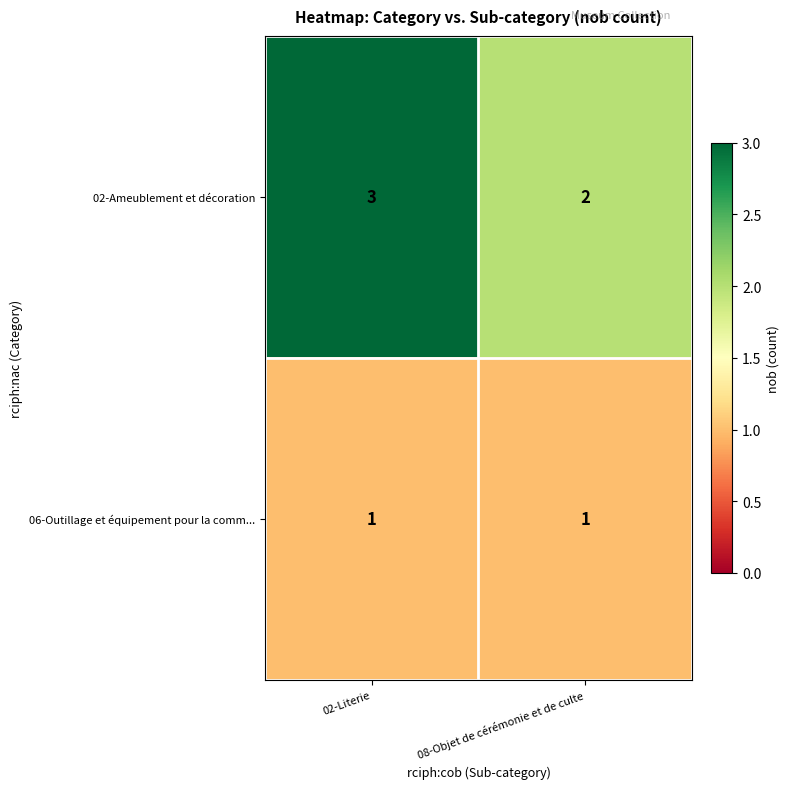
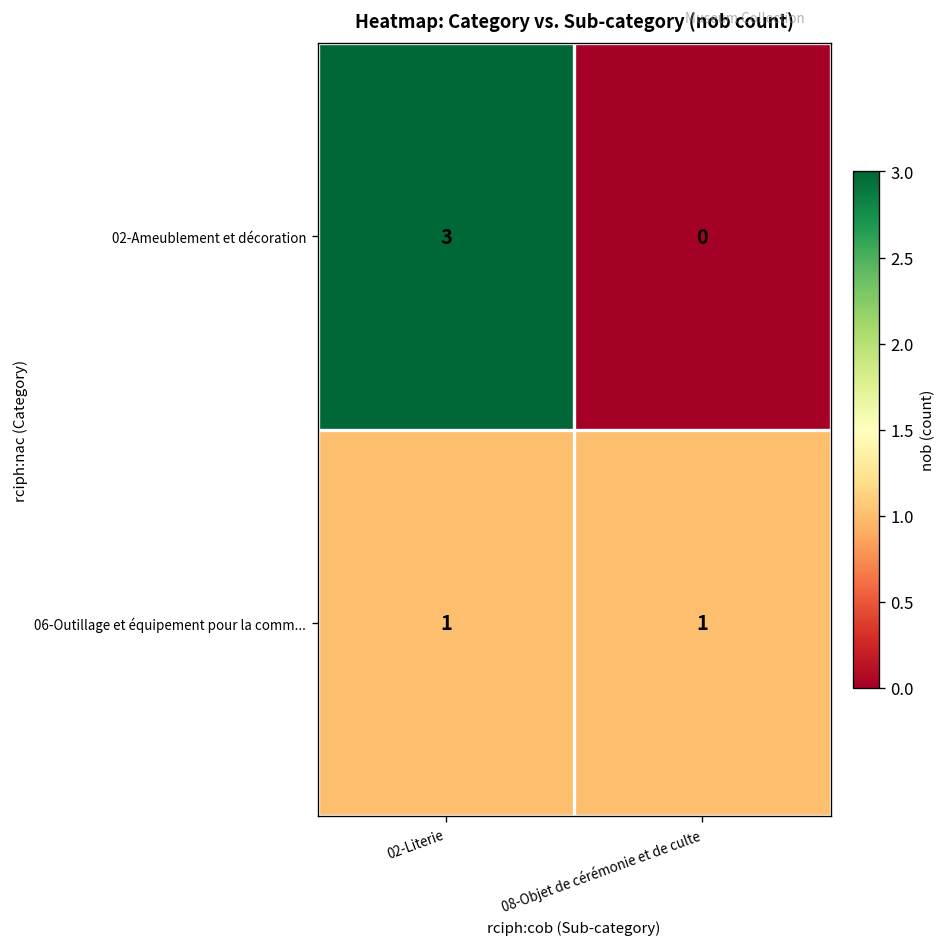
02-Ameublement et décoration, 08-Objet de cérémonie et de culte: 2 -> 0
